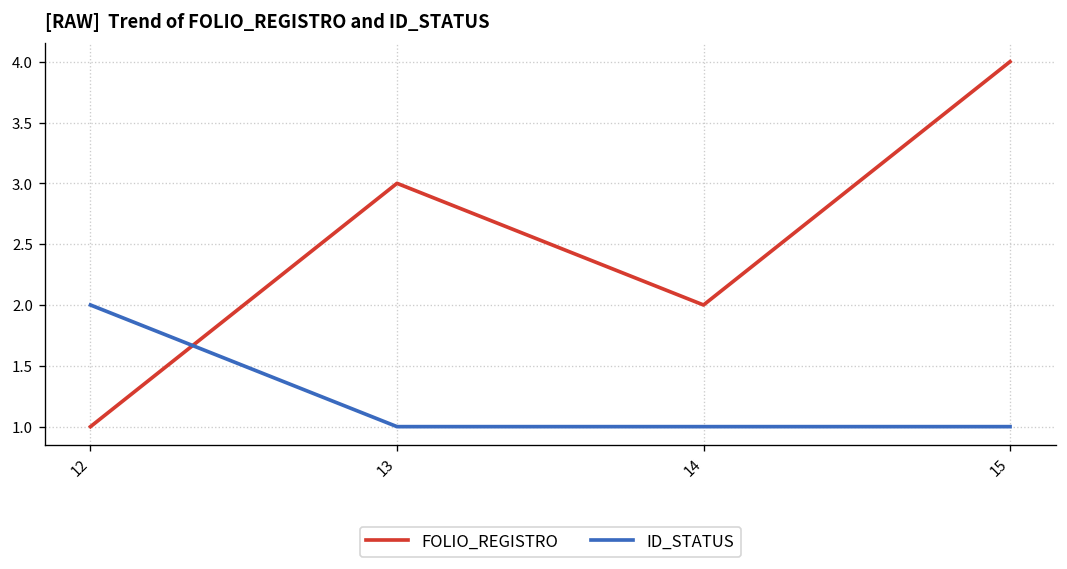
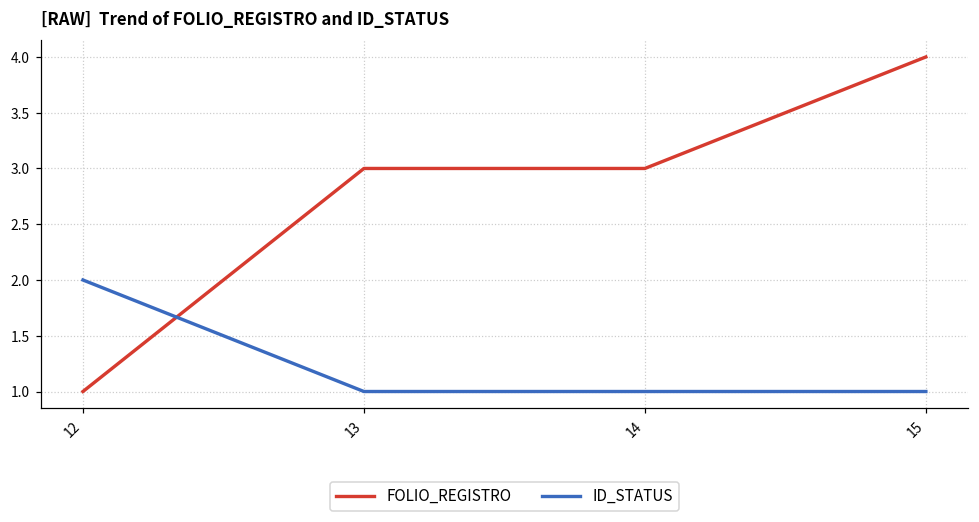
FOLIO_REGISTRO, 14: 2 -> 3
